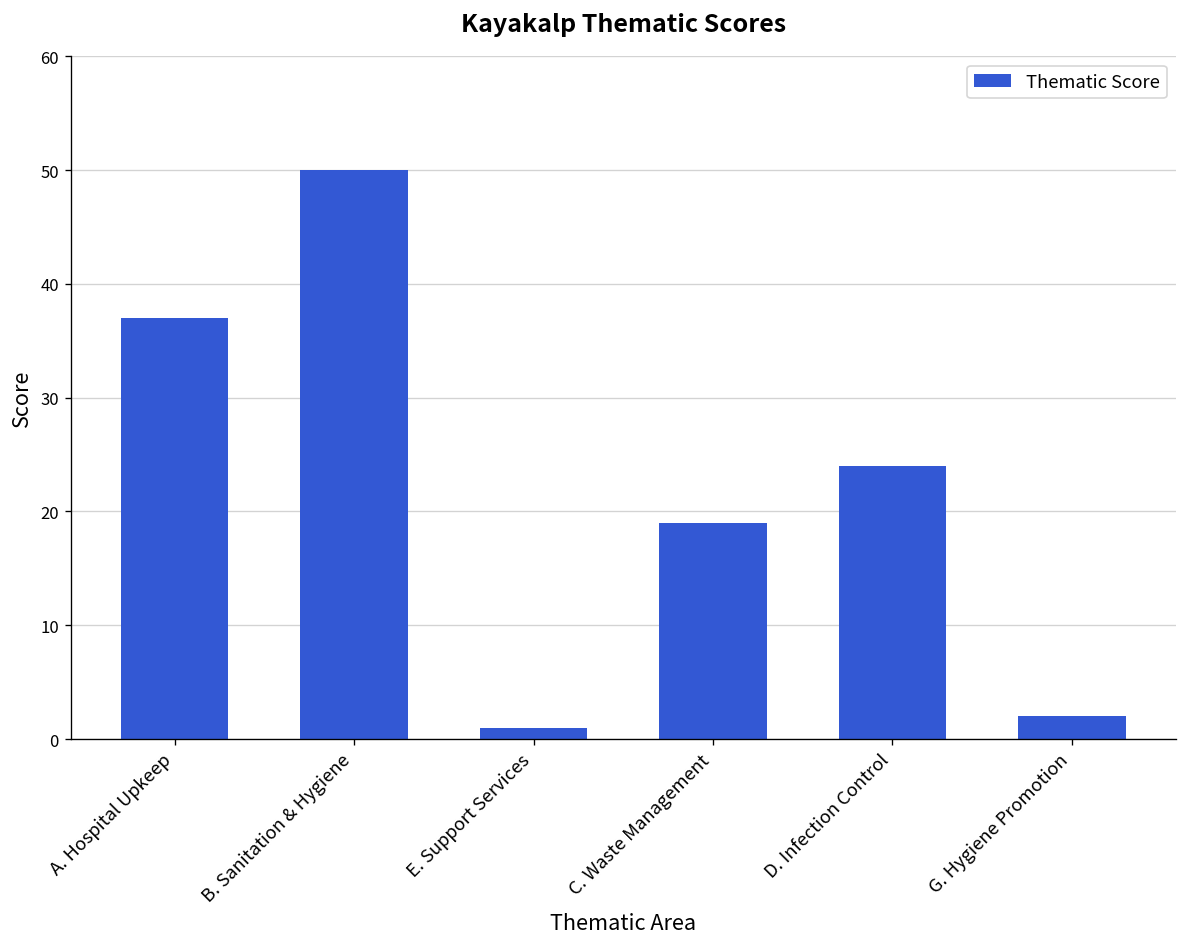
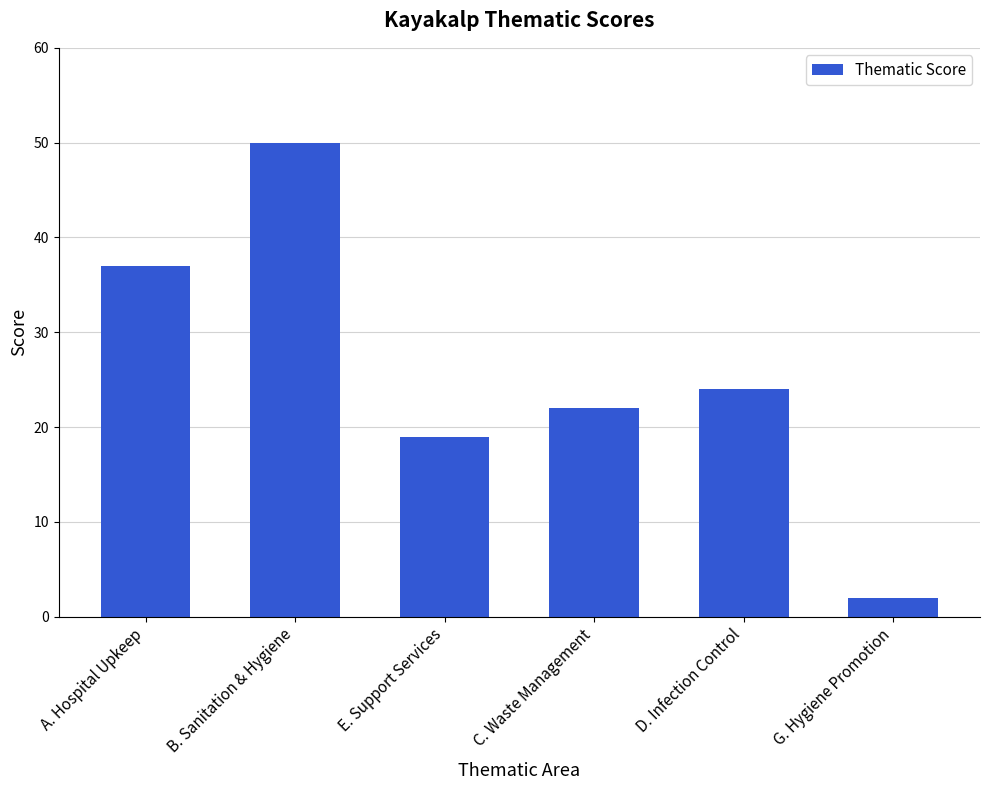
E. Support Services: 1 -> 19
C. Waste Management: 19 -> 22
